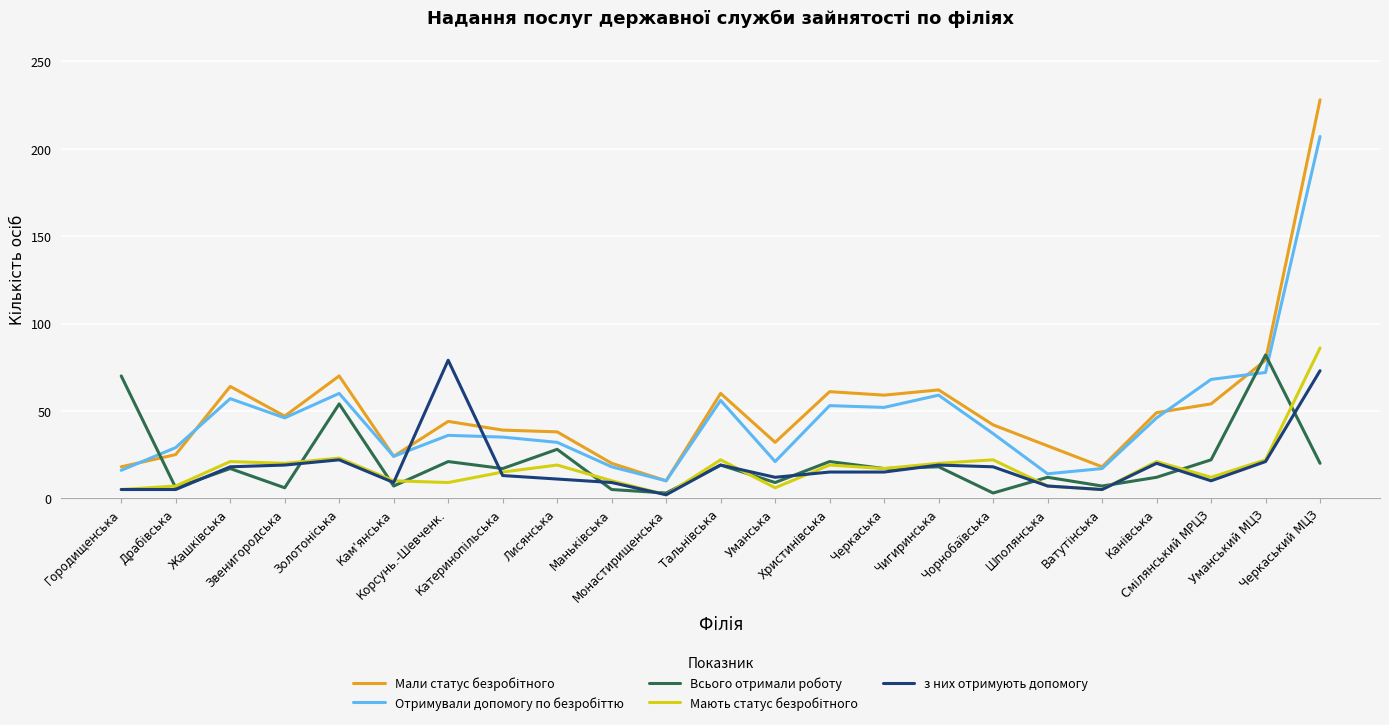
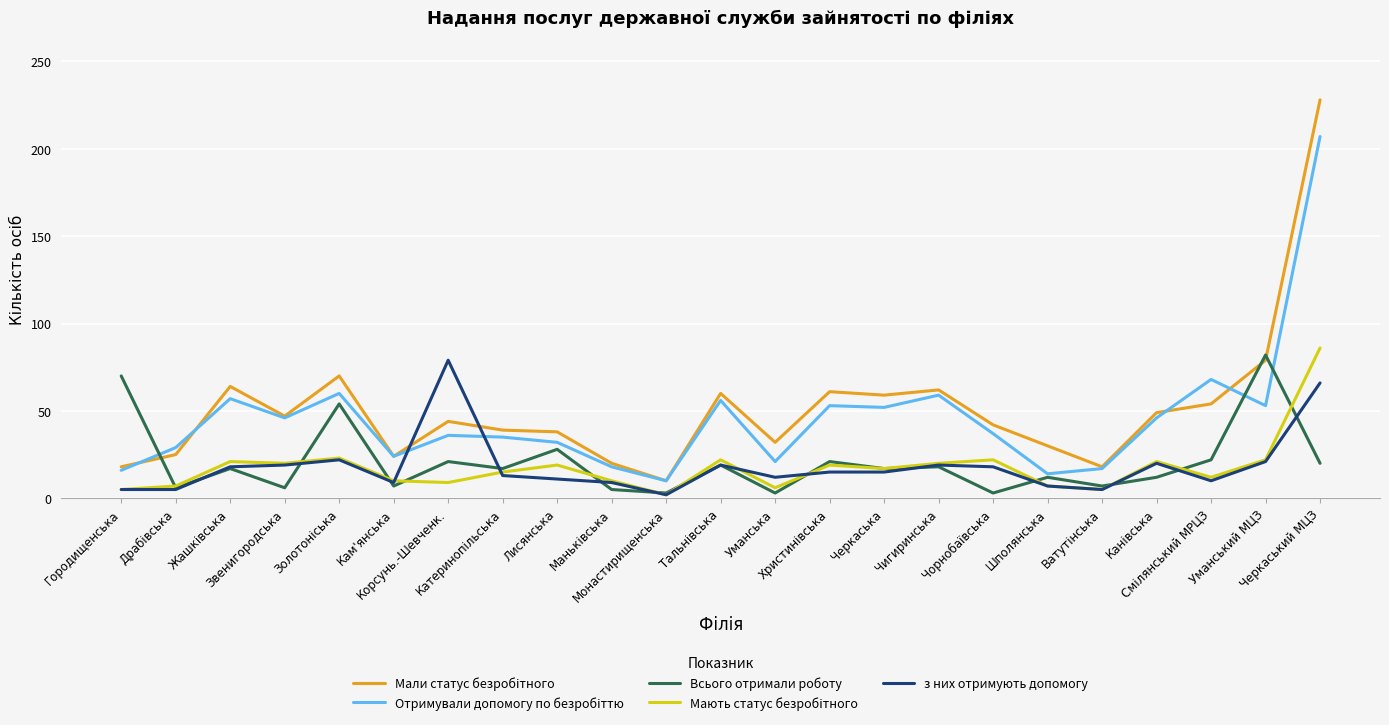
Всього отримали роботу, Уманська: 9 -> 3
Отримували допомогу по безробіттю, Уманський МЦЗ: 72 -> 53
з них отримують допомогу, Черкаський МЦЗ: 73 -> 66
